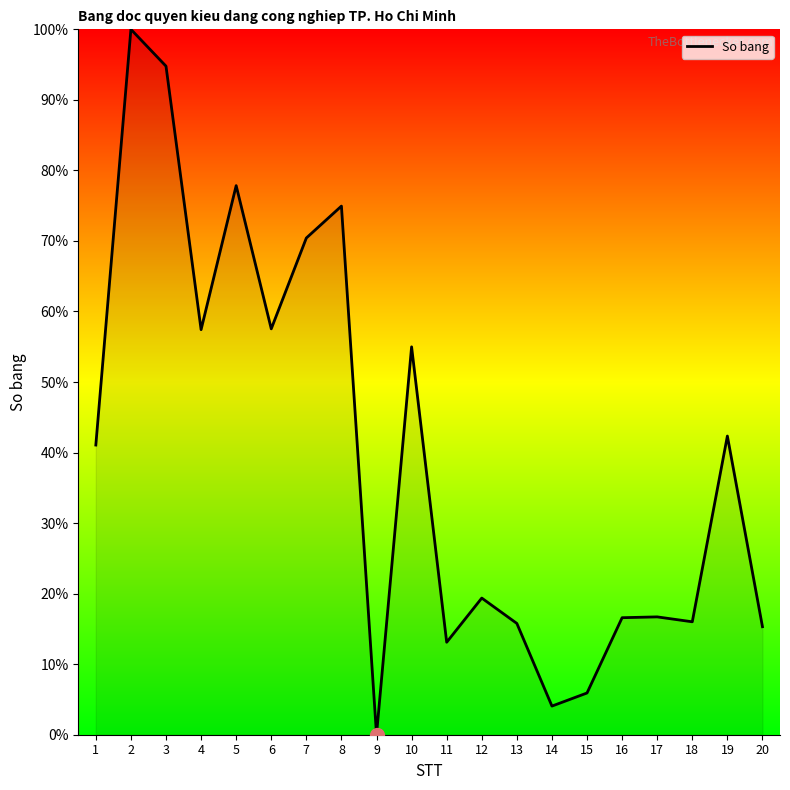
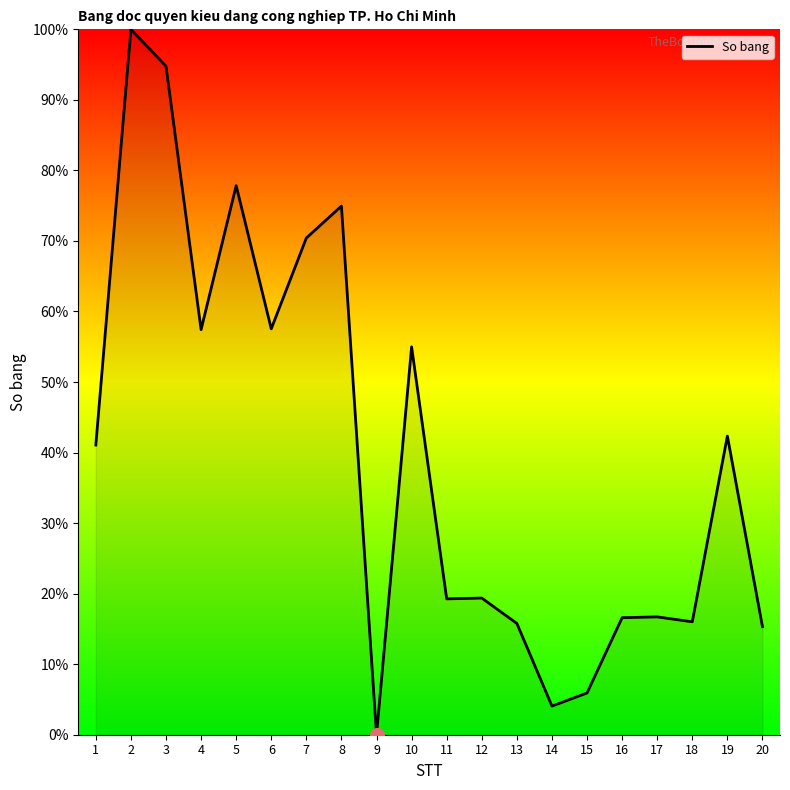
So bang, 11: 13% -> 19%
